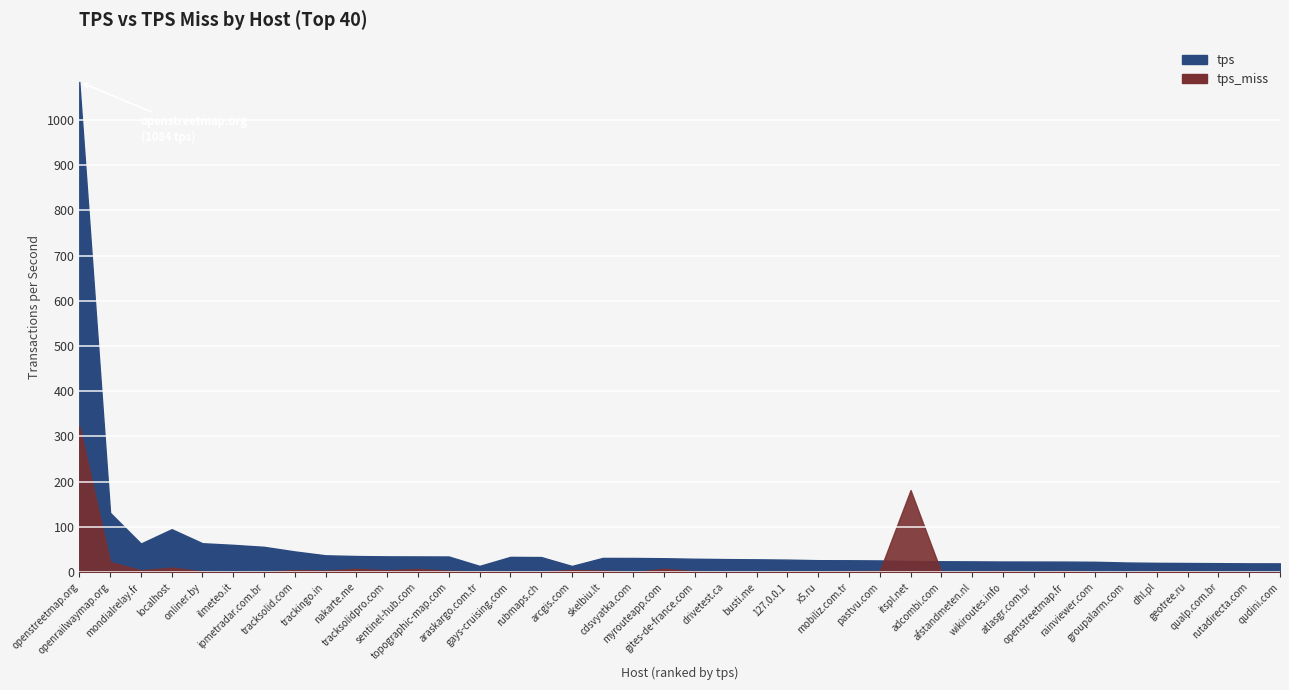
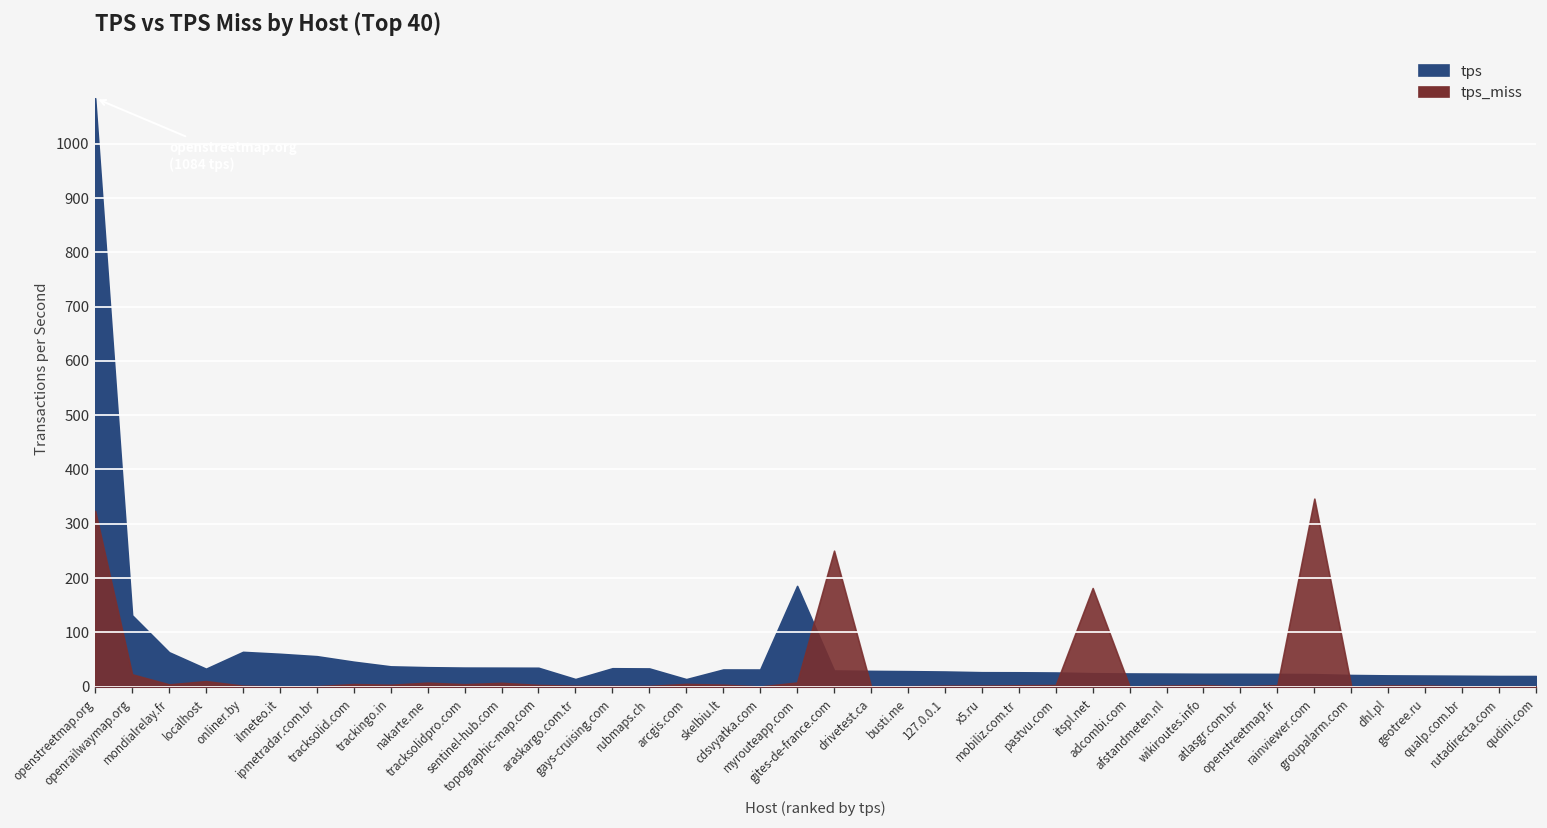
tps, localhost: 90 -> 30
tps, myrouteapp.com: 30 -> 190
tps_miss, gites-de-france.com: 0 -> 250
tps_miss, rainviewer.com: 0 -> 350
